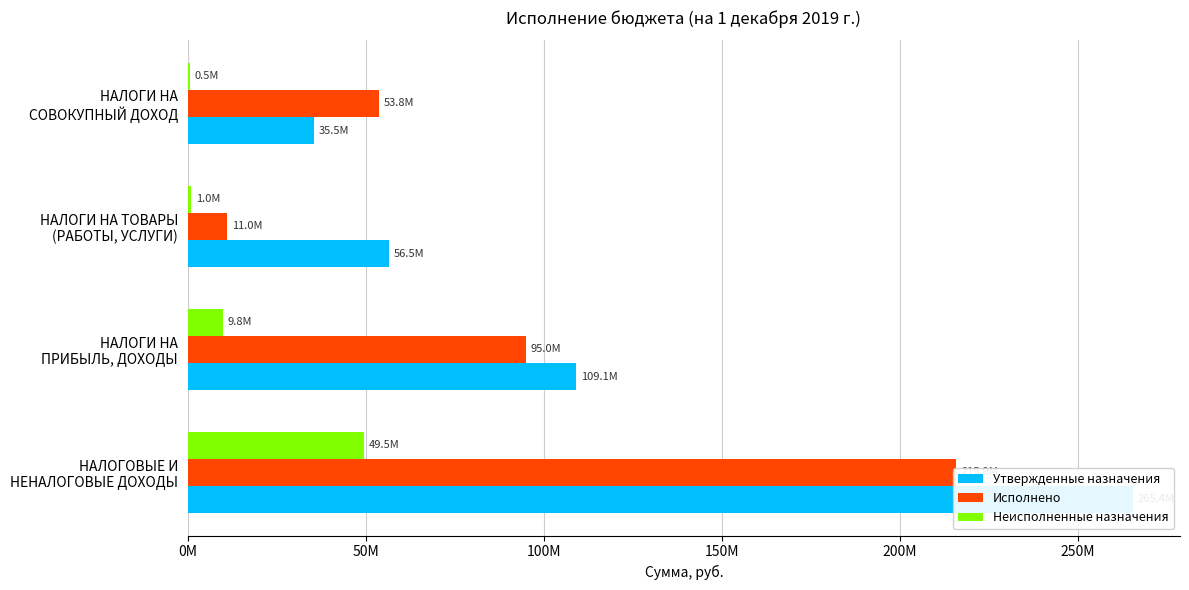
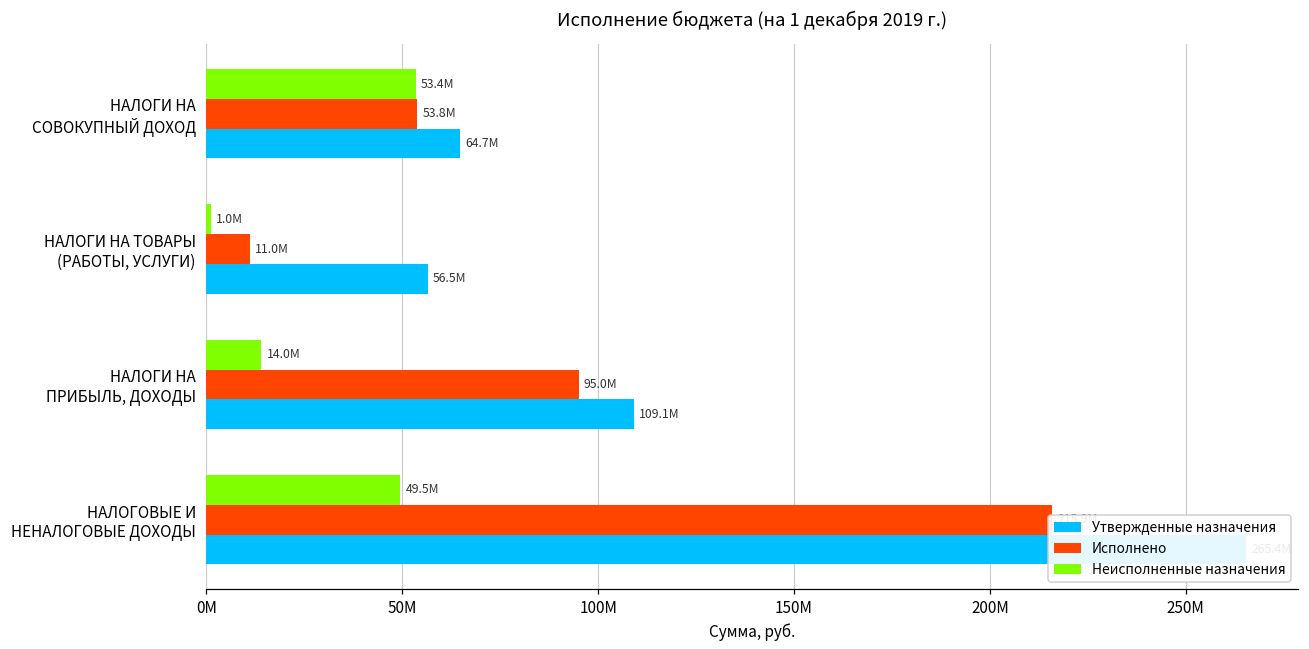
Неисполненные назначения, НАЛОГИ НА СОВОКУПНЫЙ ДОХОД: 0.5M -> 53.4M
Утвержденные назначения, НАЛОГИ НА СОВОКУПНЫЙ ДОХОД: 35.5M -> 64.7M
Неисполненные назначения, НАЛОГИ НА ПРИБЫЛЬ, ДОХОДЫ: 9.8M -> 14.0M
